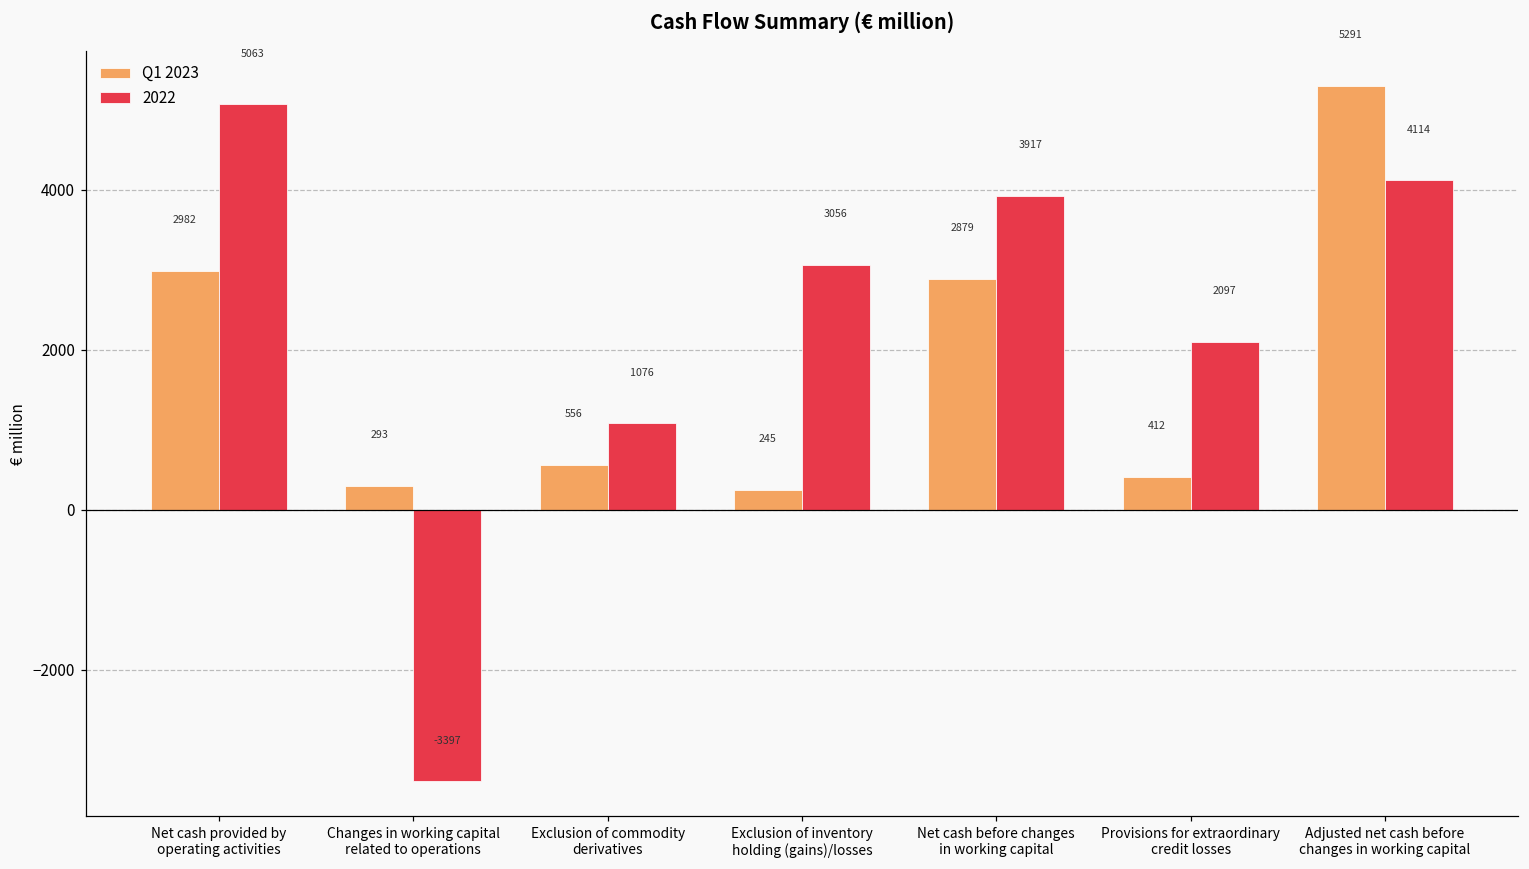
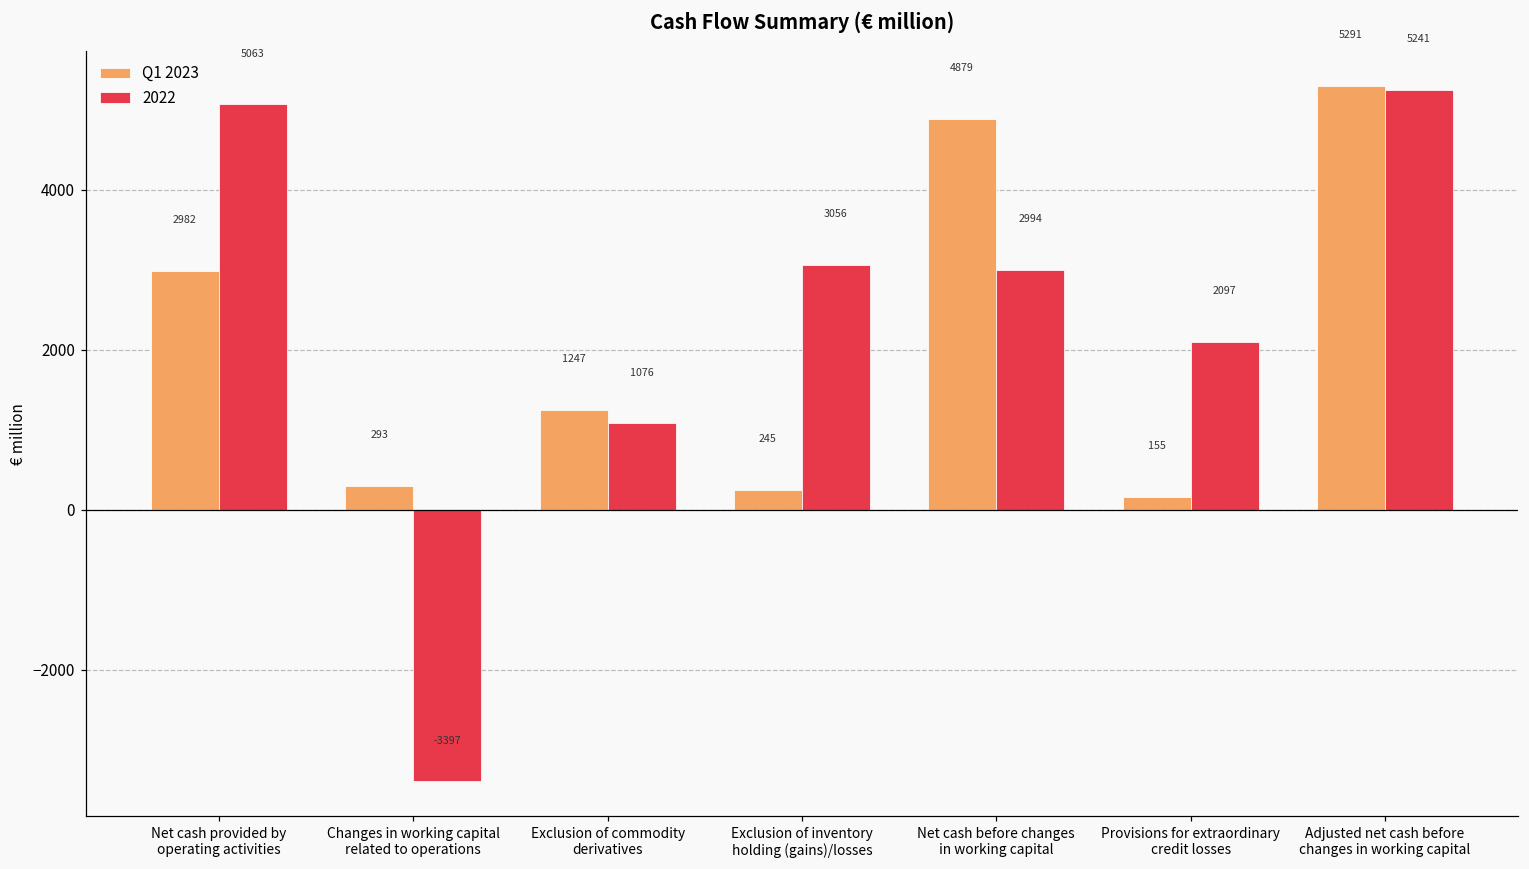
Q1 2023, Exclusion of commodity derivatives: 556 -> 1247
Q1 2023, Net cash before changes in working capital: 2879 -> 4879
2022, Net cash before changes in working capital: 3917 -> 2994
Q1 2023, Provisions for extraordinary credit losses: 412 -> 155
2022, Adjusted net cash before changes in working capital: 4114 -> 5241
